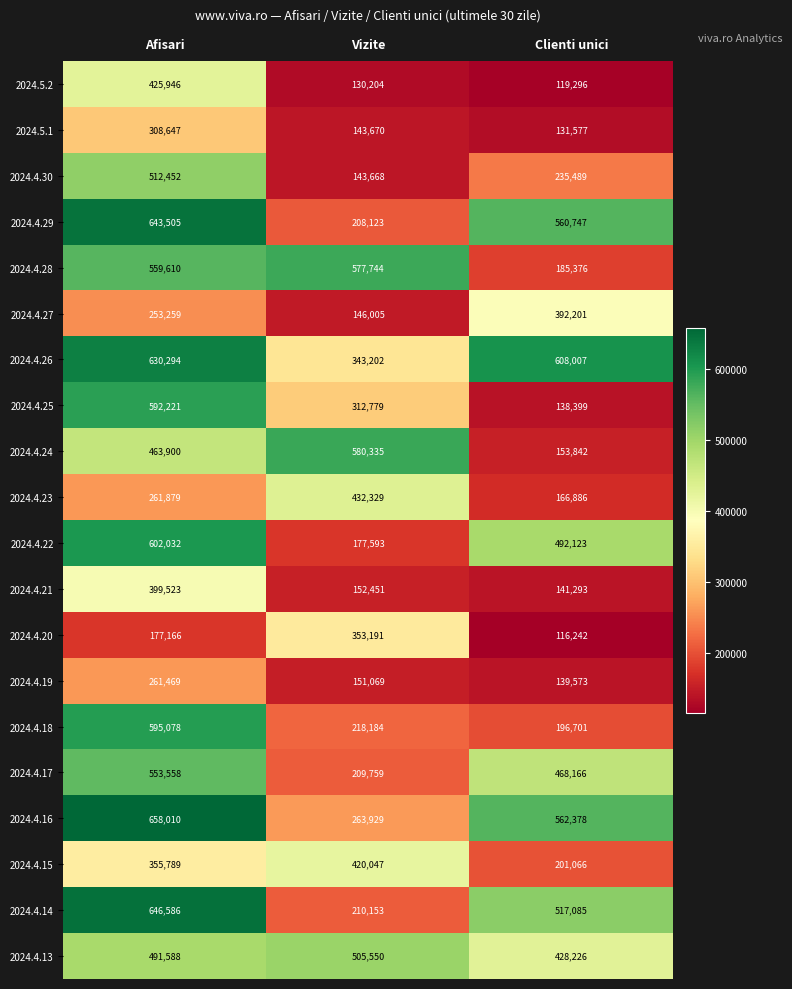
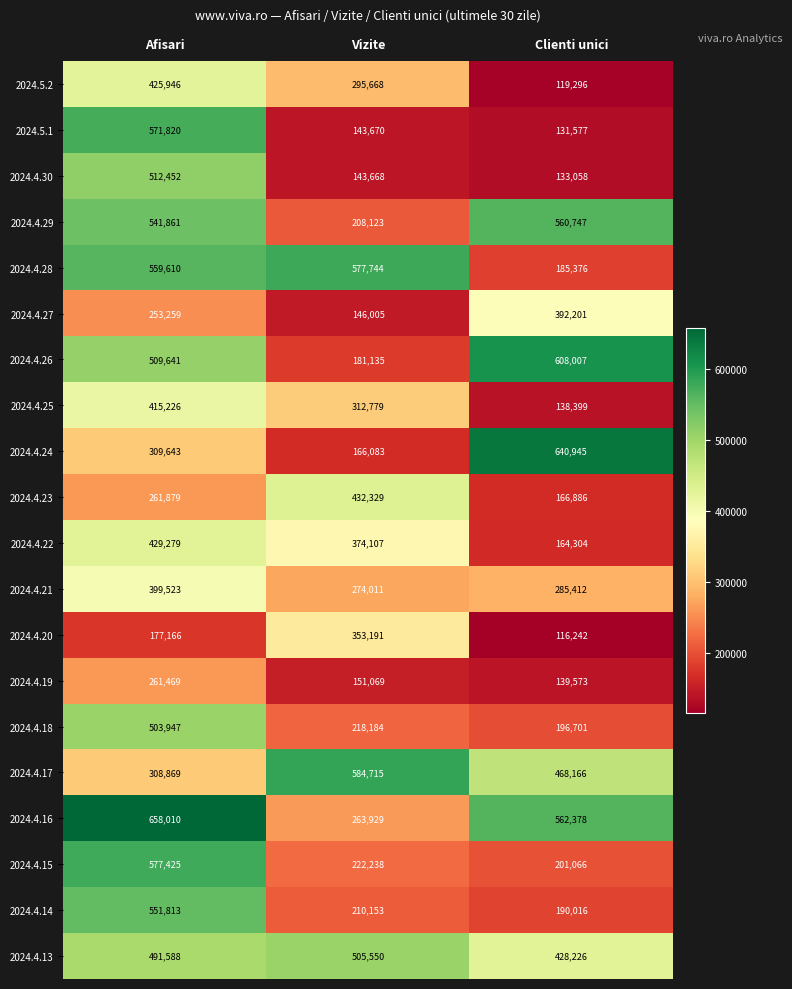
2024.5.2, Vizite: 130,204 -> 295,668
2024.5.1, Afisari: 308,647 -> 571,820
2024.4.30, Clienti unici: 235,489 -> 133,058
2024.4.29, Afisari: 643,505 -> 541,861
2024.4.26, Afisari: 630,294 -> 509,641
2024.4.26, Vizite: 343,202 -> 181,135
2024.4.25, Afisari: 592,221 -> 415,226
2024.4.24, Afisari: 463,900 -> 309,643
2024.4.24, Vizite: 580,335 -> 166,083
2024.4.24, Clienti unici: 153,842 -> 640,945
2024.4.22, Afisari: 602,032 -> 429,279
2024.4.22, Vizite: 177,593 -> 374,107
2024.4.22, Clienti unici: 492,123 -> 164,304
2024.4.21, Vizite: 152,451 -> 274,011
2024.4.21, Clienti unici: 141,293 -> 285,412
2024.4.18, Afisari: 595,078 -> 503,947
2024.4.17, Afisari: 553,558 -> 308,869
2024.4.17, Vizite: 209,759 -> 584,715
2024.4.15, Afisari: 355,789 -> 577,425
2024.4.15, Vizite: 420,047 -> 222,238
2024.4.14, Afisari: 646,586 -> 551,813
2024.4.14, Clienti unici: 517,085 -> 190,016
